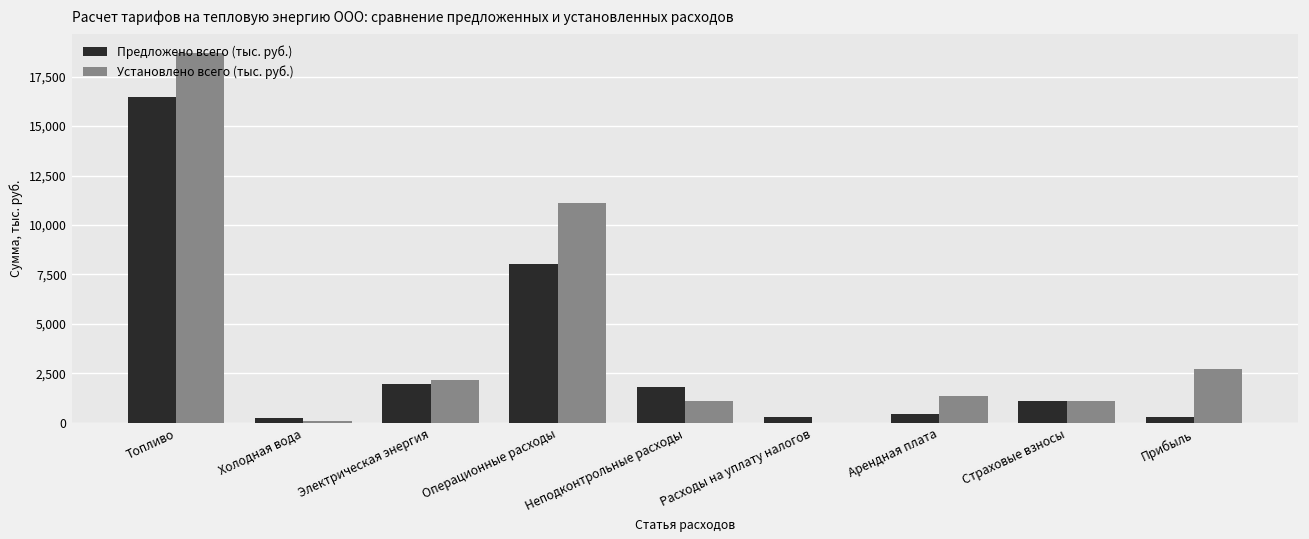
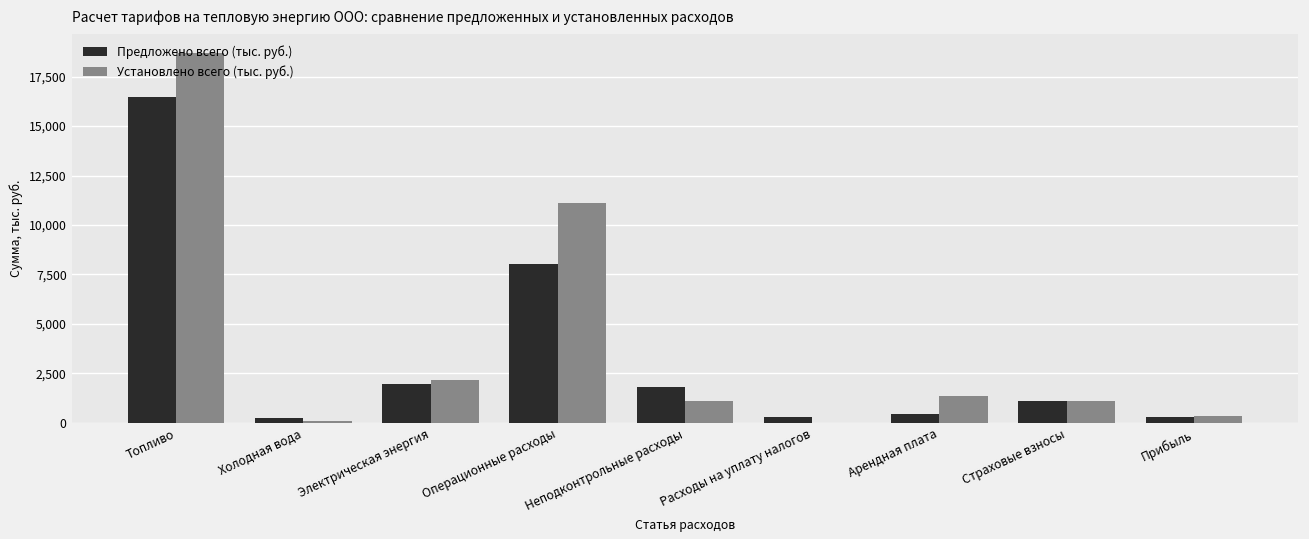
Установлено всего (тыс. руб.), Прибыль: 2,700 -> 300
